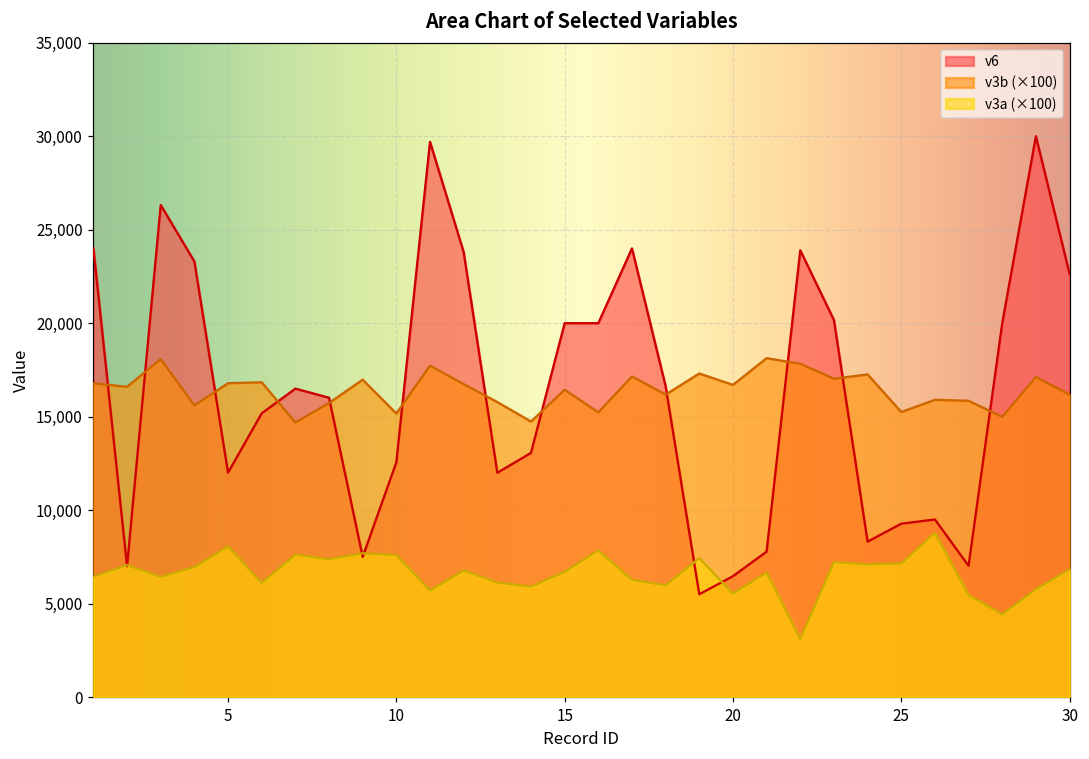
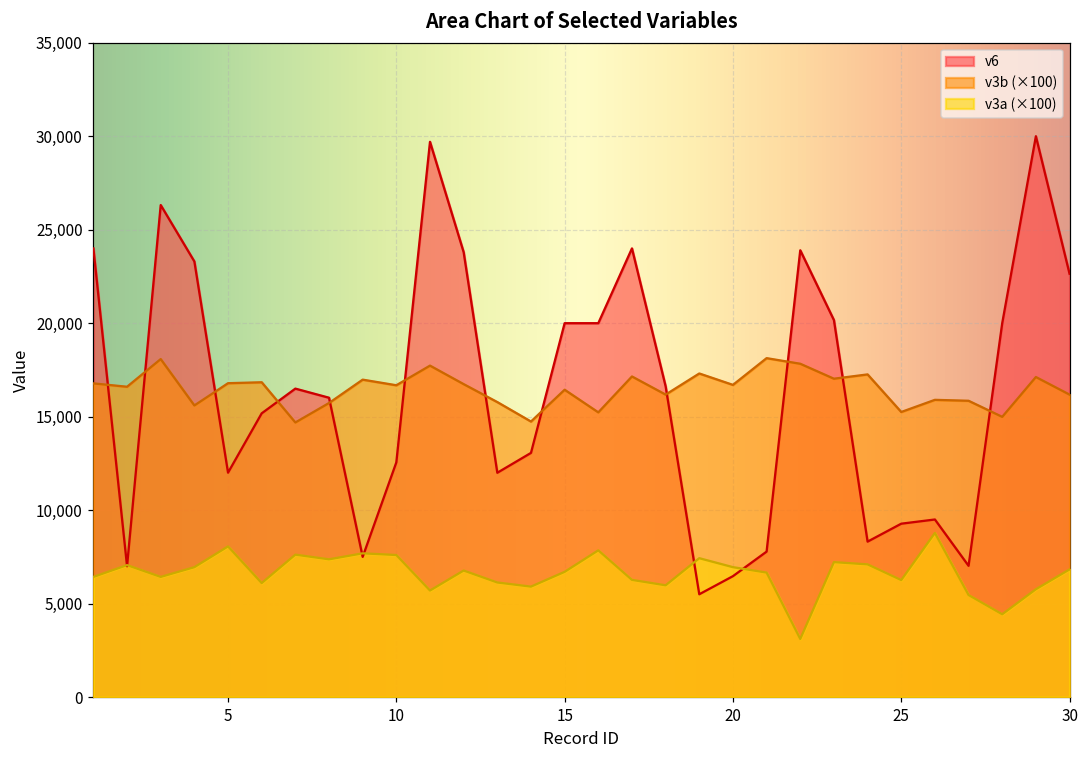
v3b (×100), 10: 15,200 -> 16,700
v3a (×100), 20: 5,500 -> 7,000
v3a (×100), 25: 7,200 -> 6,300
